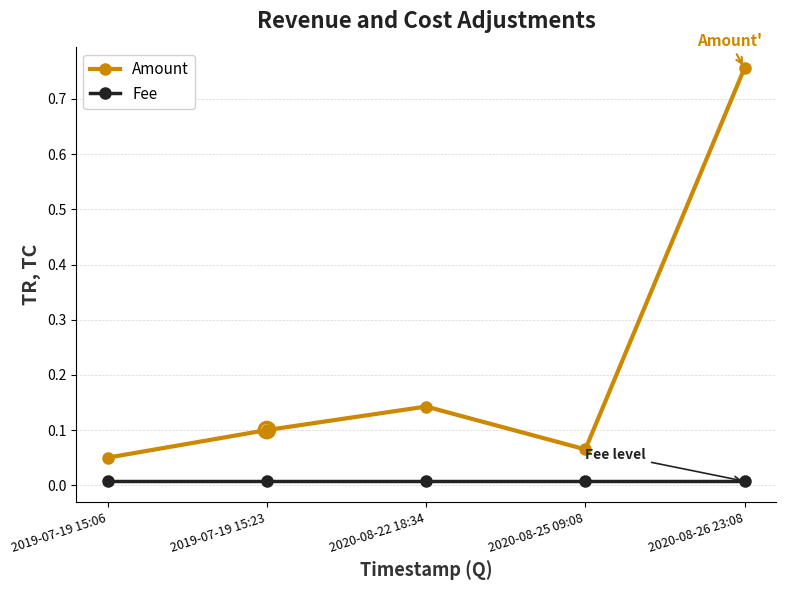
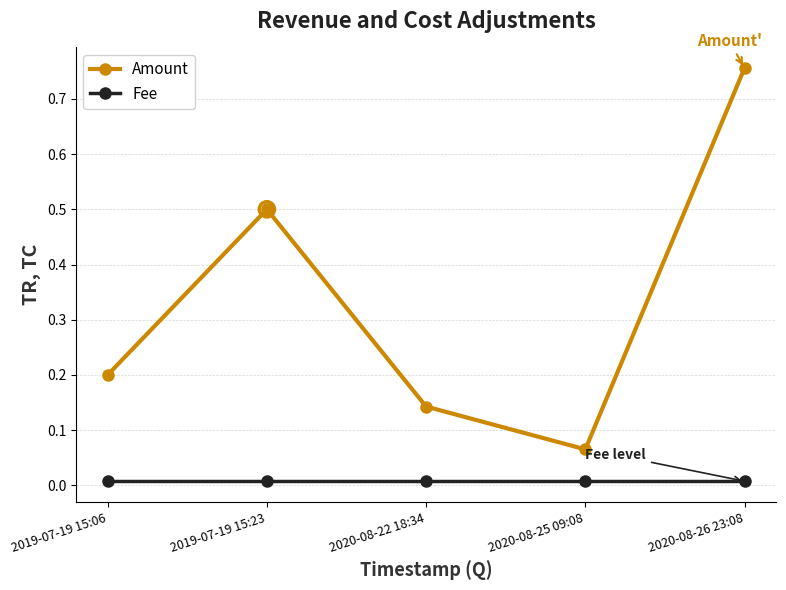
Amount, 2019-07-19 15:06: 0.05 -> 0.20
Amount, 2019-07-19 15:23: 0.1 -> 0.5
